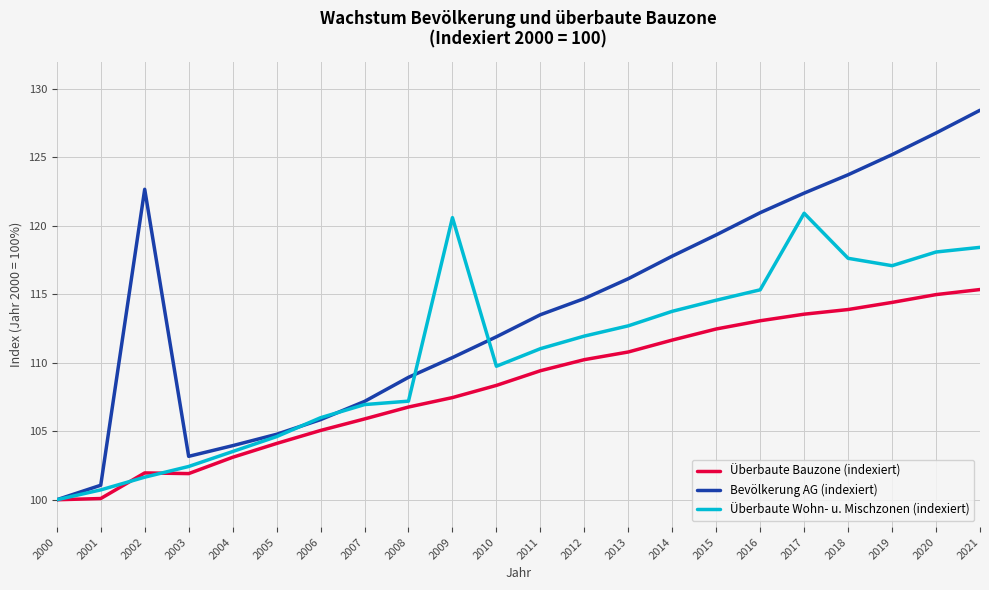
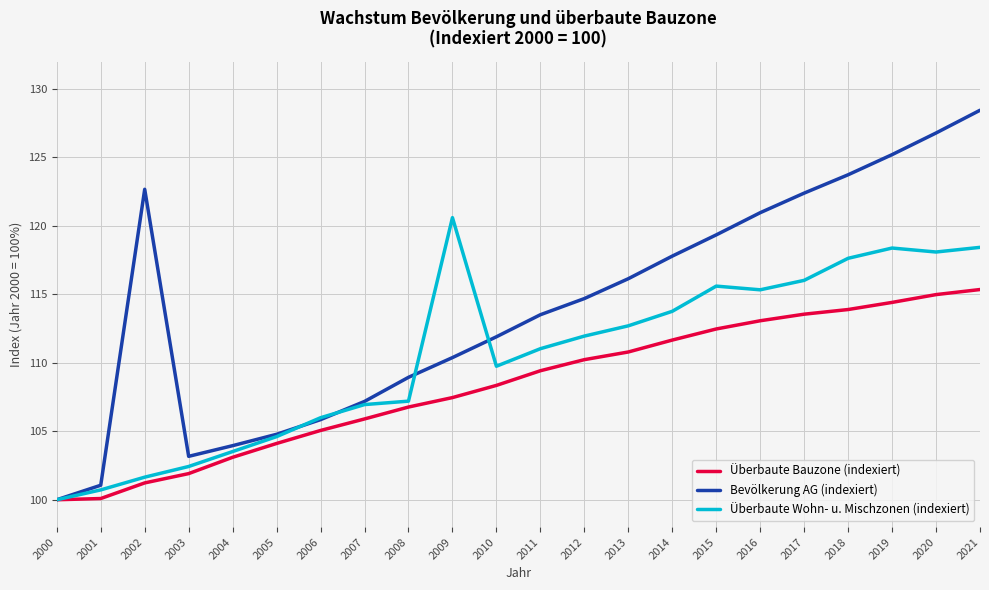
Überbaute Bauzone (indexiert), 2002: 102.0 -> 101.2
Überbaute Wohn- u. Mischzonen (indexiert), 2015: 114.6 -> 115.6
Überbaute Wohn- u. Mischzonen (indexiert), 2017: 120.9 -> 116.0
Überbaute Wohn- u. Mischzonen (indexiert), 2019: 117.1 -> 118.4
